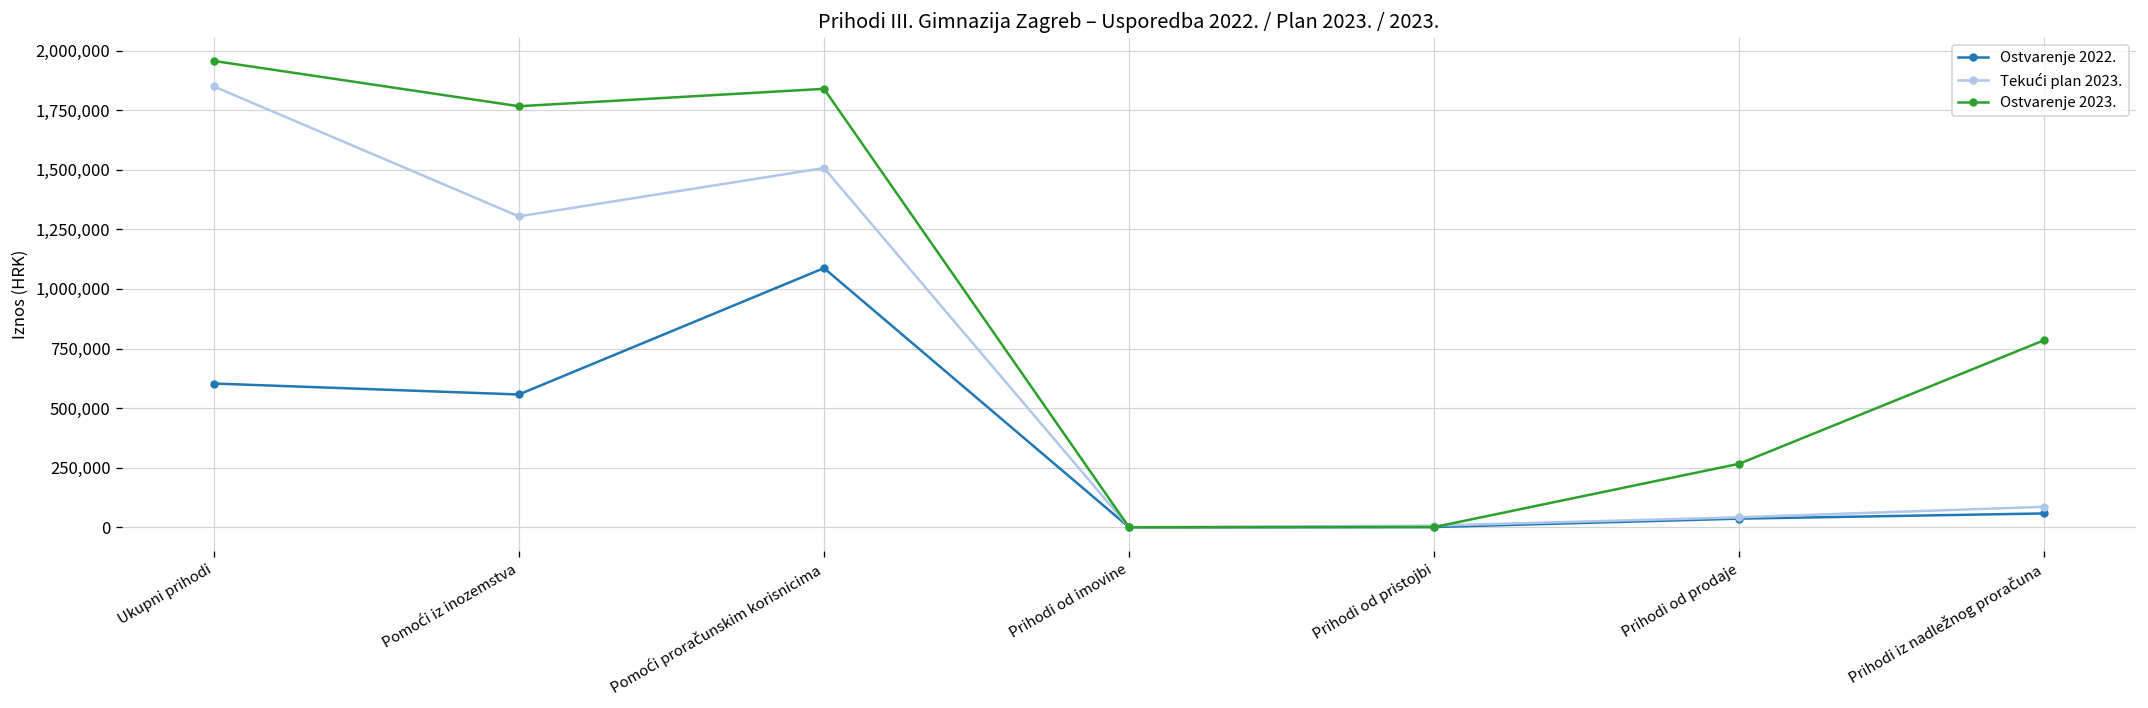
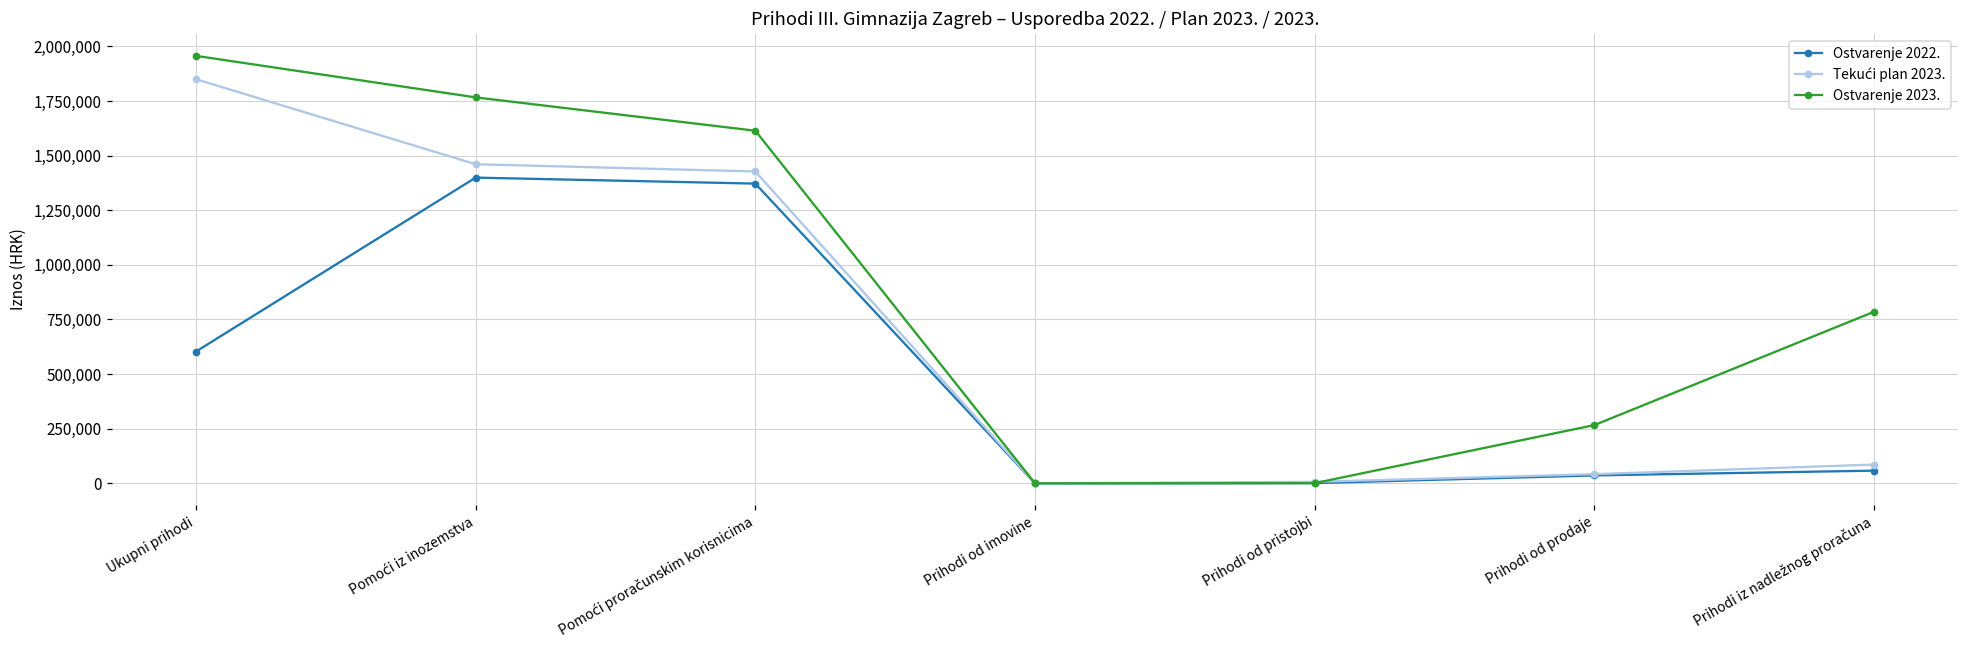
Ostvarenje 2022., Pomoći iz inozemstva: 560,000 -> 1,400,000
Tekući plan 2023., Pomoći iz inozemstva: 1,300,000 -> 1,460,000
Ostvarenje 2022., Pomoći proračunskim korisnicima: 1,090,000 -> 1,370,000
Tekući plan 2023., Pomoći proračunskim korisnicima: 1,510,000 -> 1,430,000
Ostvarenje 2023., Pomoći proračunskim korisnicima: 1,840,000 -> 1,610,000
